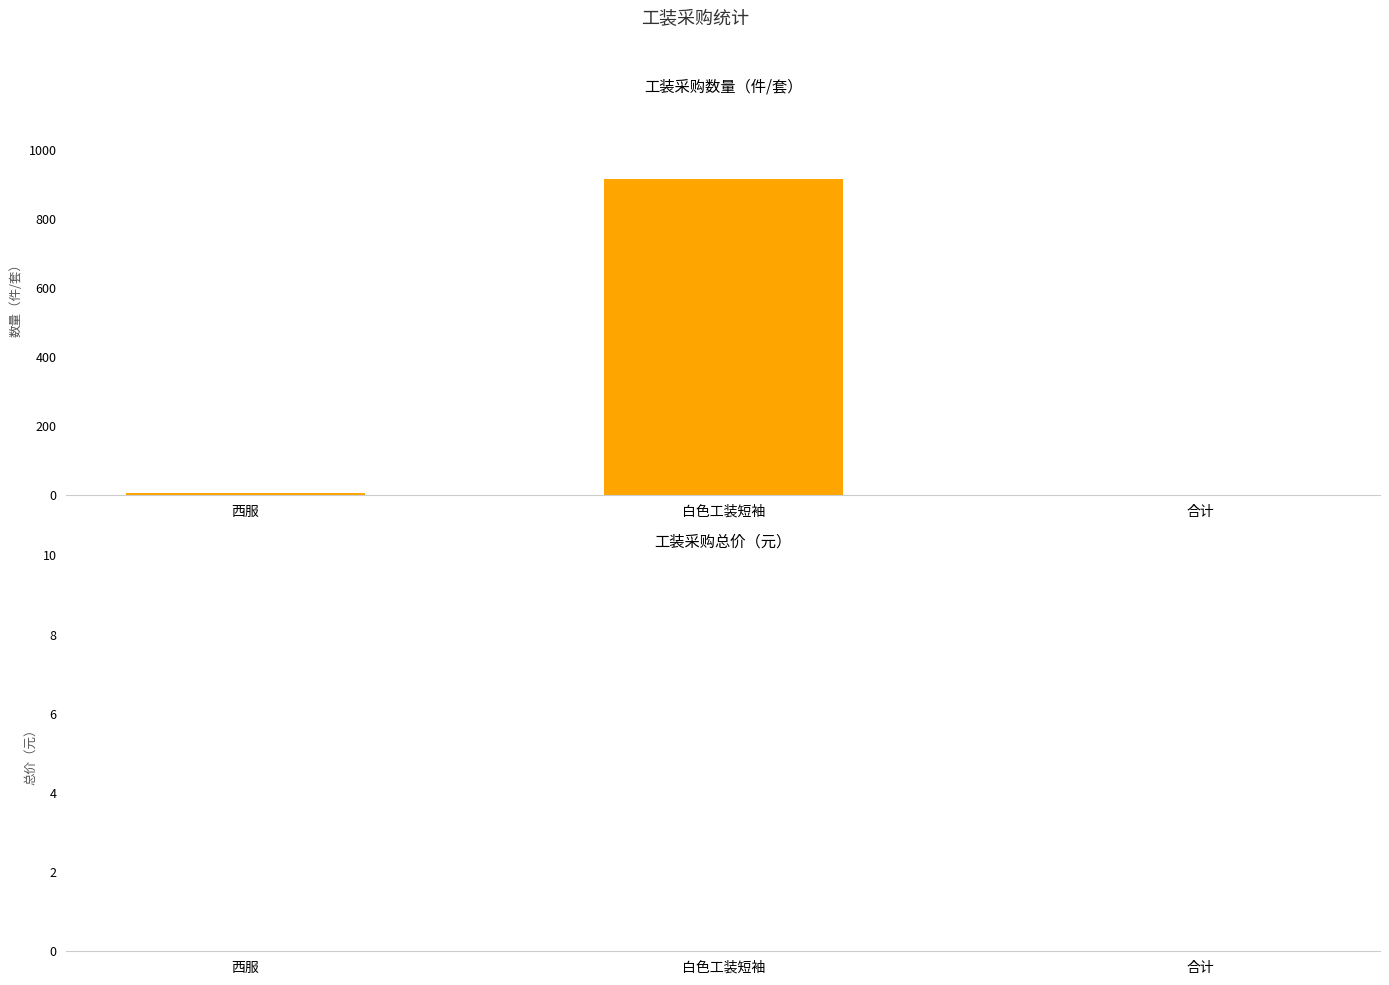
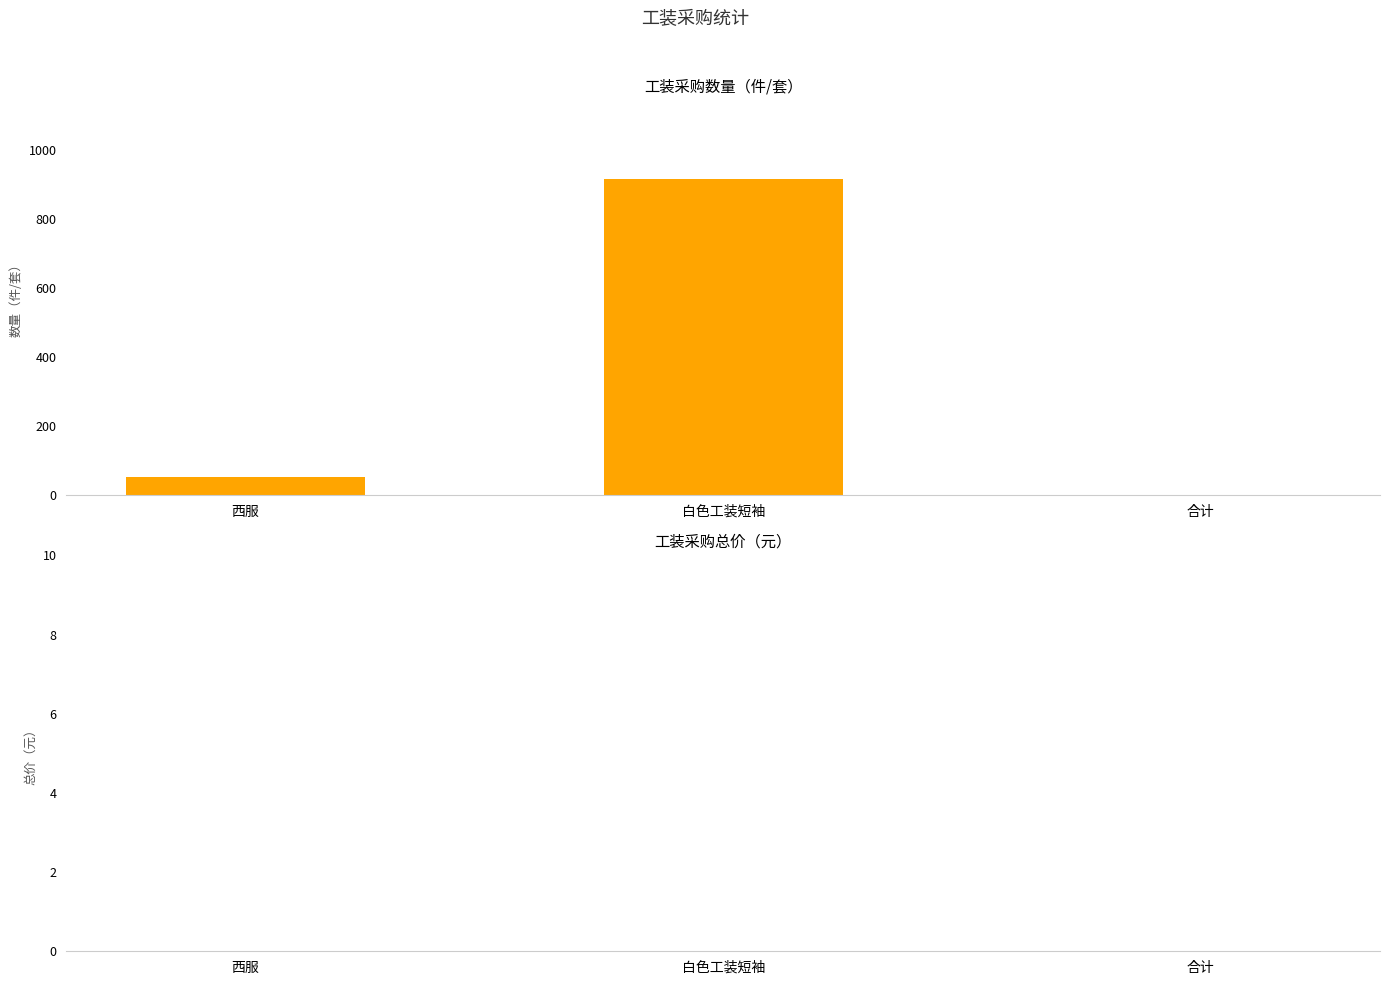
工装采购数量（件/套）, 西服: 10 -> 50
